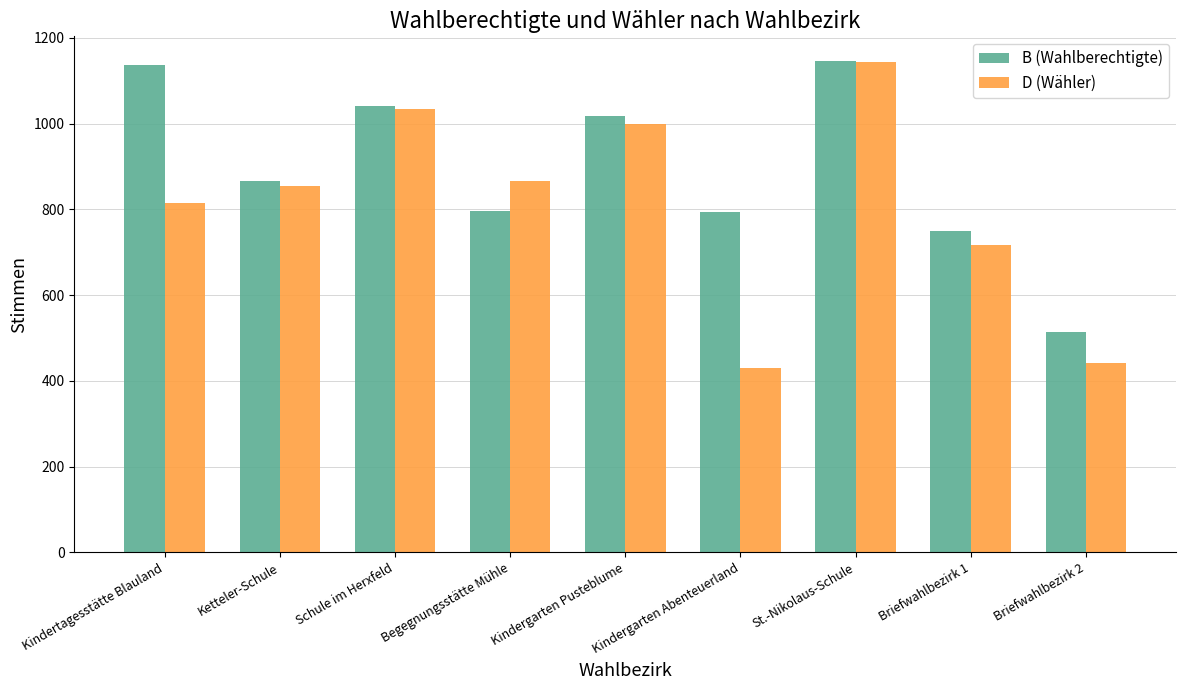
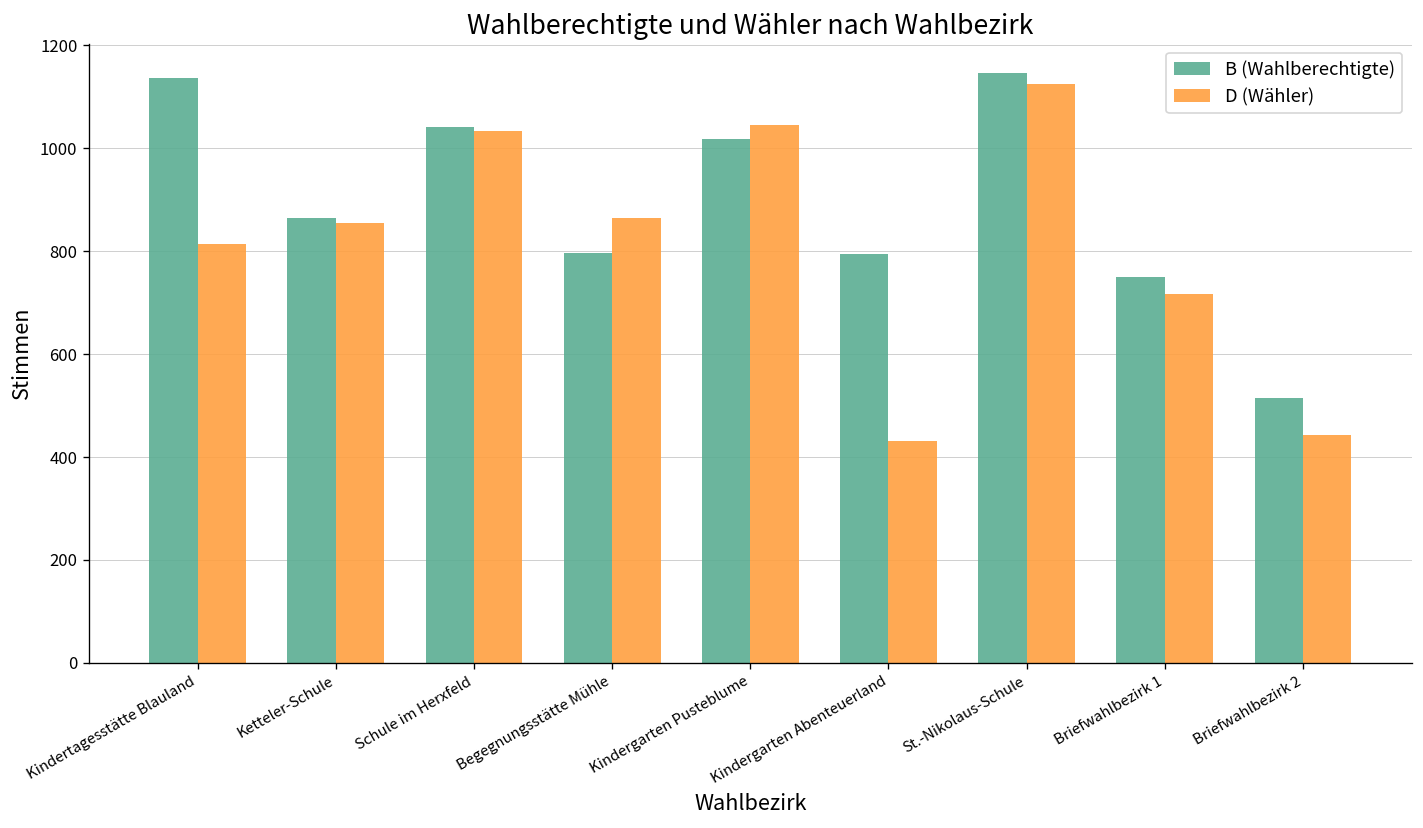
D (Wähler), Kindergarten Pusteblume: 1000 -> 1050
D (Wähler), St.-Nikolaus-Schule: 1140 -> 1120
